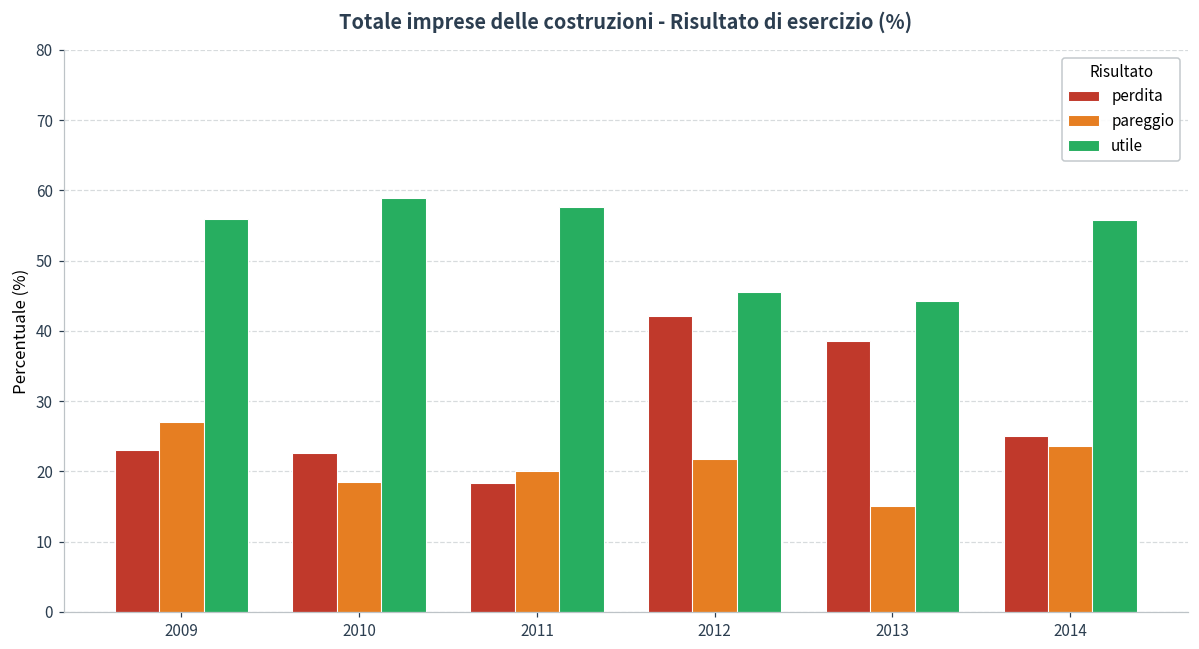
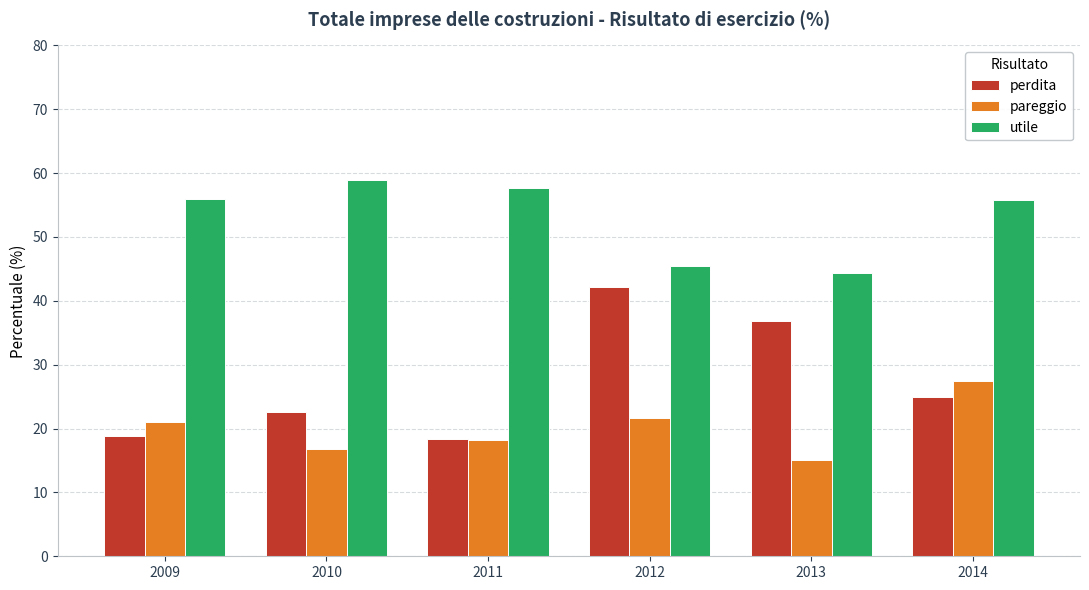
perdita, 2009: 23 -> 19
pareggio, 2009: 27 -> 21
pareggio, 2010: 19 -> 17
pareggio, 2011: 20 -> 18
perdita, 2013: 39 -> 37
pareggio, 2014: 24 -> 28
